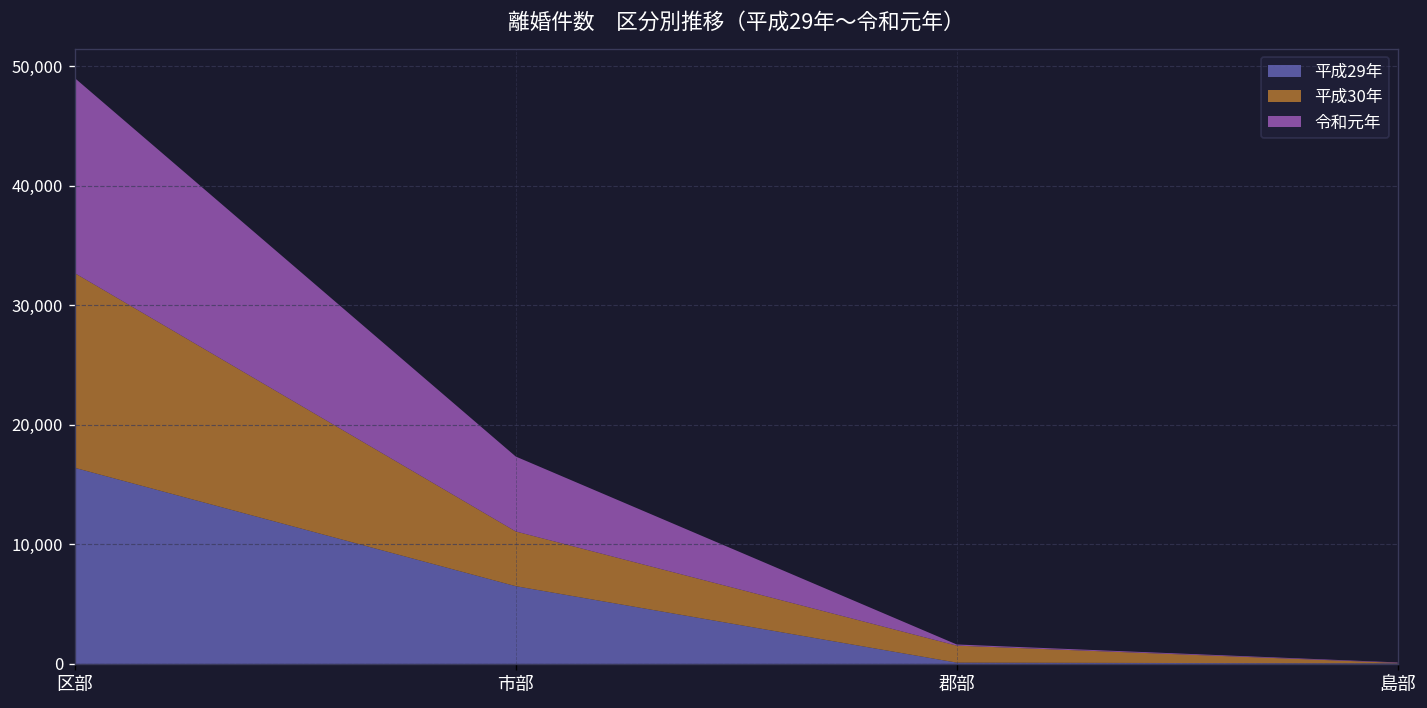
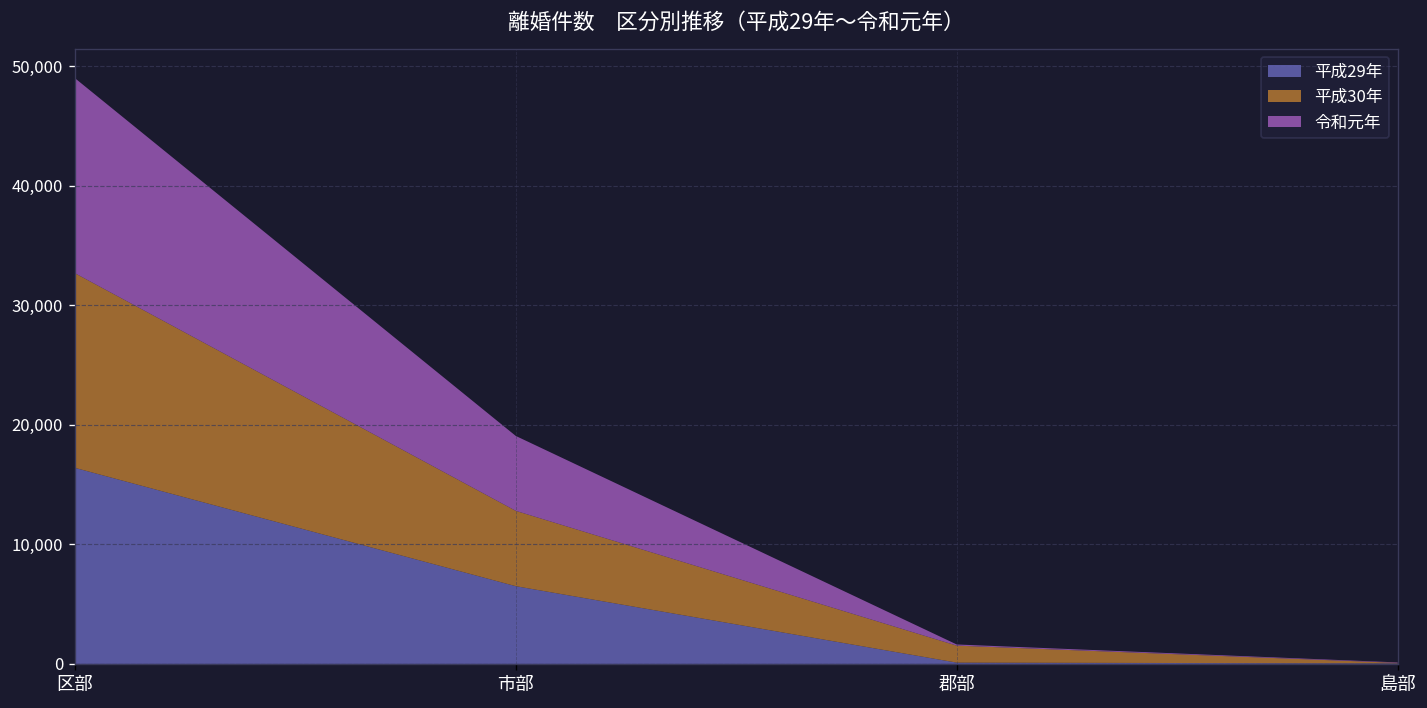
平成30年, 市部: 5,000 -> 6,000
